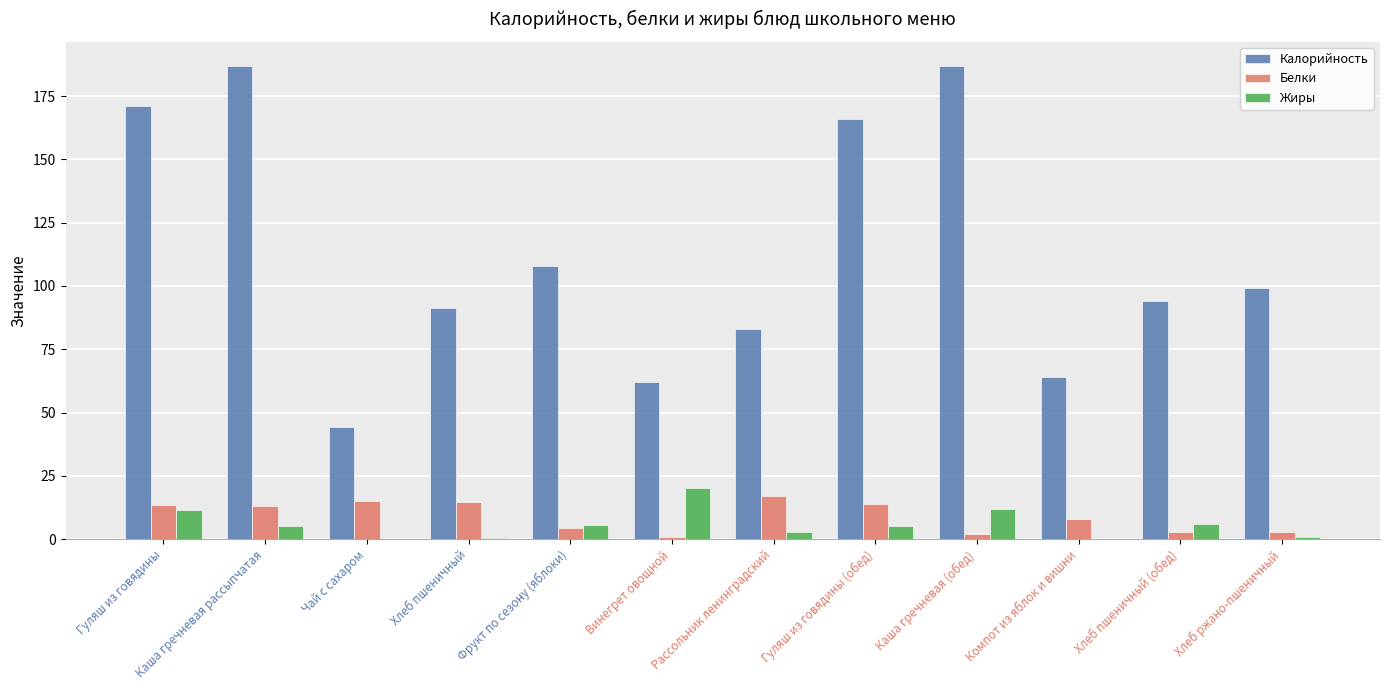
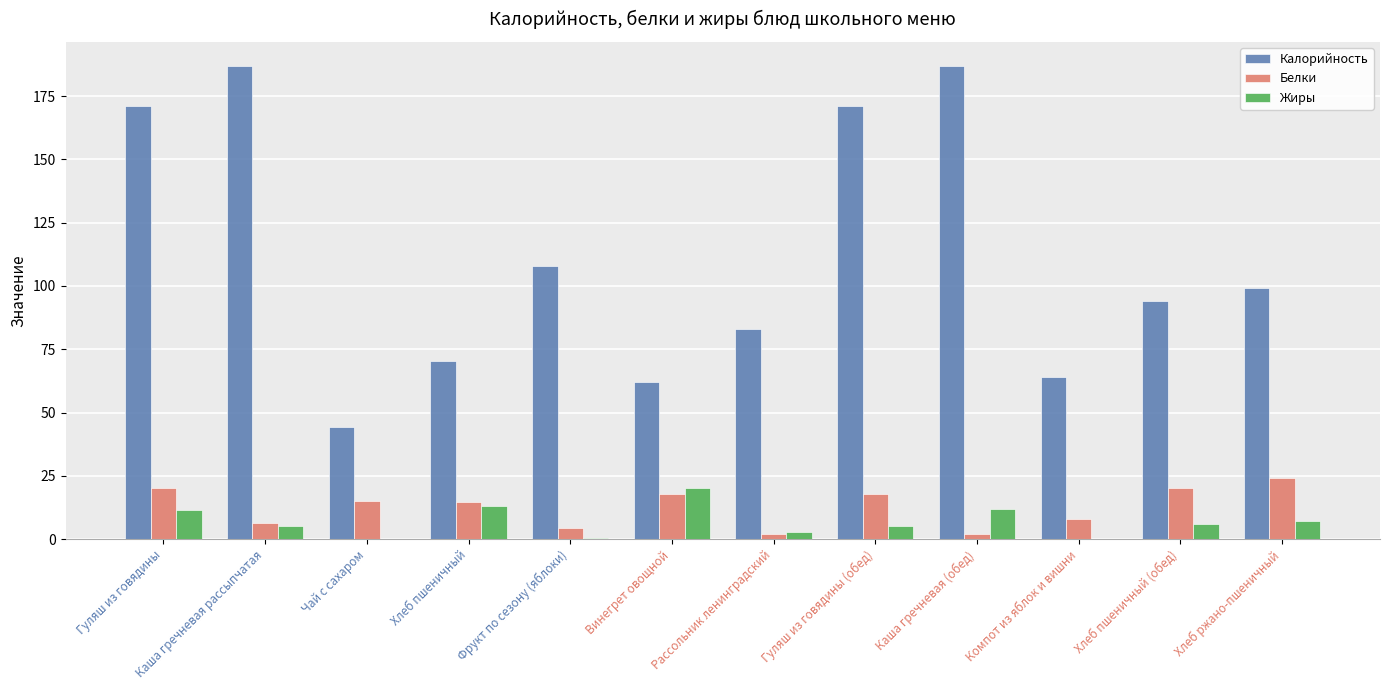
Белки, Гуляш из говядины: 14 -> 20
Белки, Каша гречневая рассыпчатая: 13 -> 6
Калорийность, Хлеб пшеничный: 91 -> 71
Жиры, Хлеб пшеничный: 0 -> 13
Жиры, Фрукт по сезону (яблоки): 5 -> 0
Белки, Винегрет овощной: 1 -> 18
Белки, Рассольник ленинградский: 17 -> 2
Калорийность, Гуляш из говядины (обед): 166 -> 171
Белки, Гуляш из говядины (обед): 14 -> 18
Белки, Хлеб пшеничный (обед): 3 -> 20
Белки, Хлеб ржано-пшеничный: 3 -> 24
Жиры, Хлеб ржано-пшеничный: 1 -> 7
